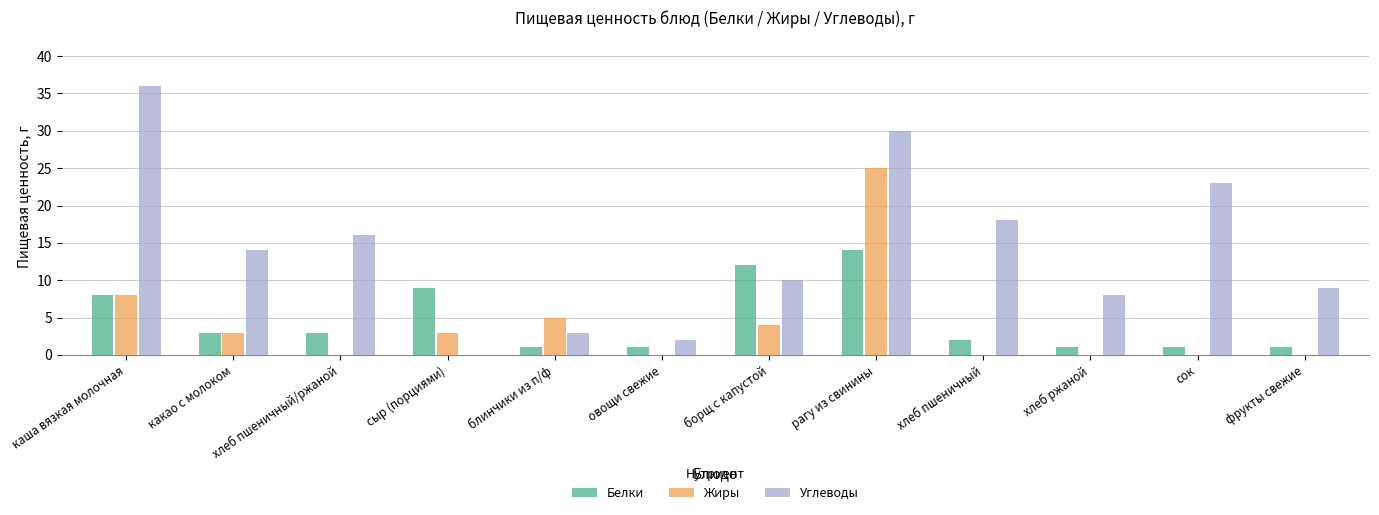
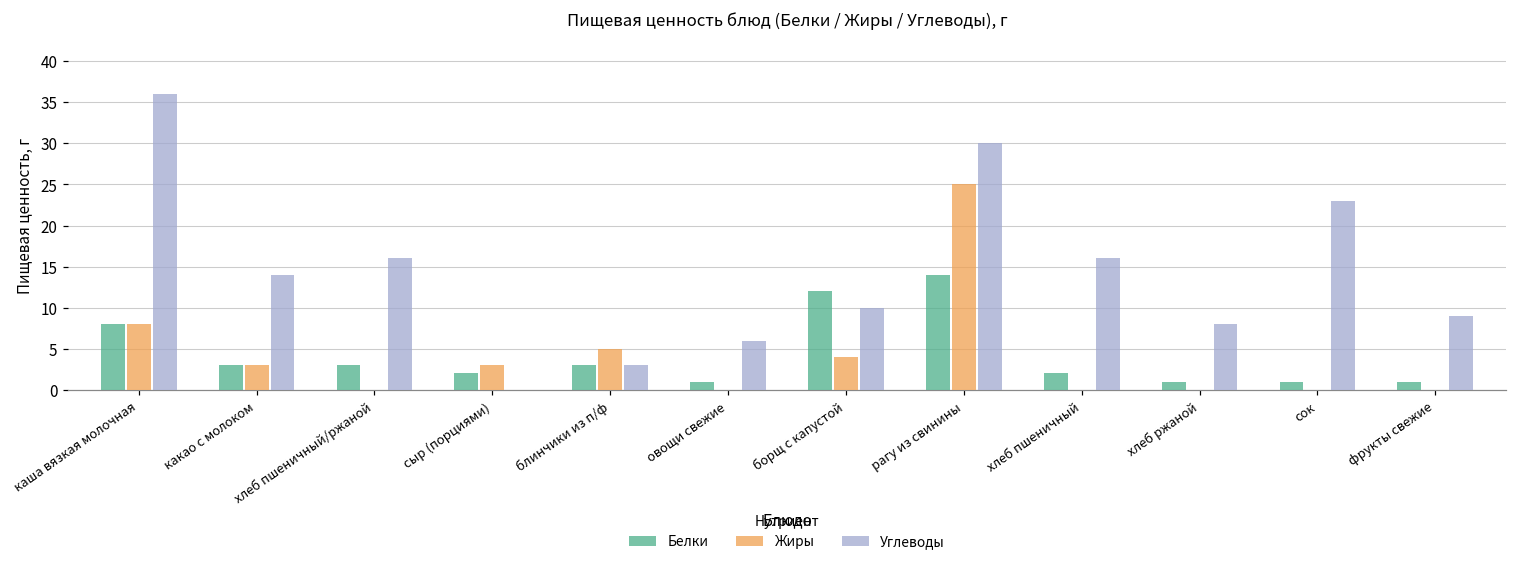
Белки, сыр (порциями): 9 -> 2
Белки, блинчики из п/ф: 1 -> 3
Углеводы, овощи свежие: 2 -> 6
Углеводы, хлеб пшеничный: 18 -> 16
